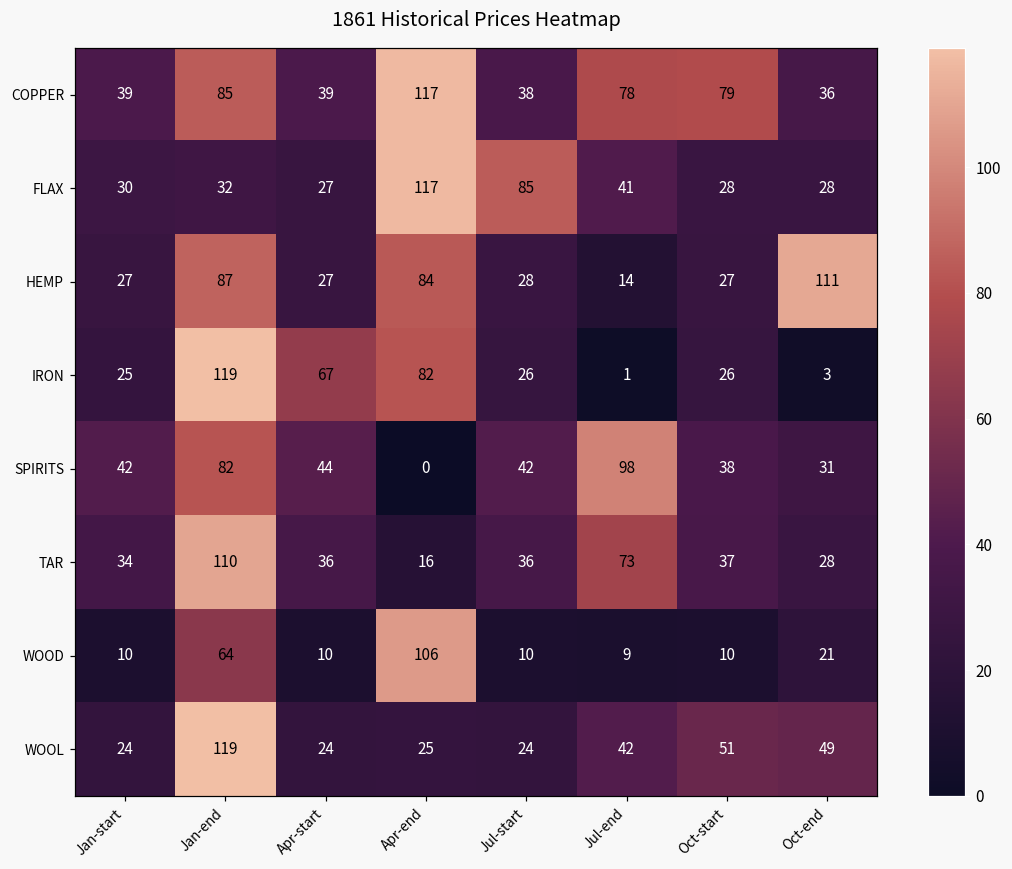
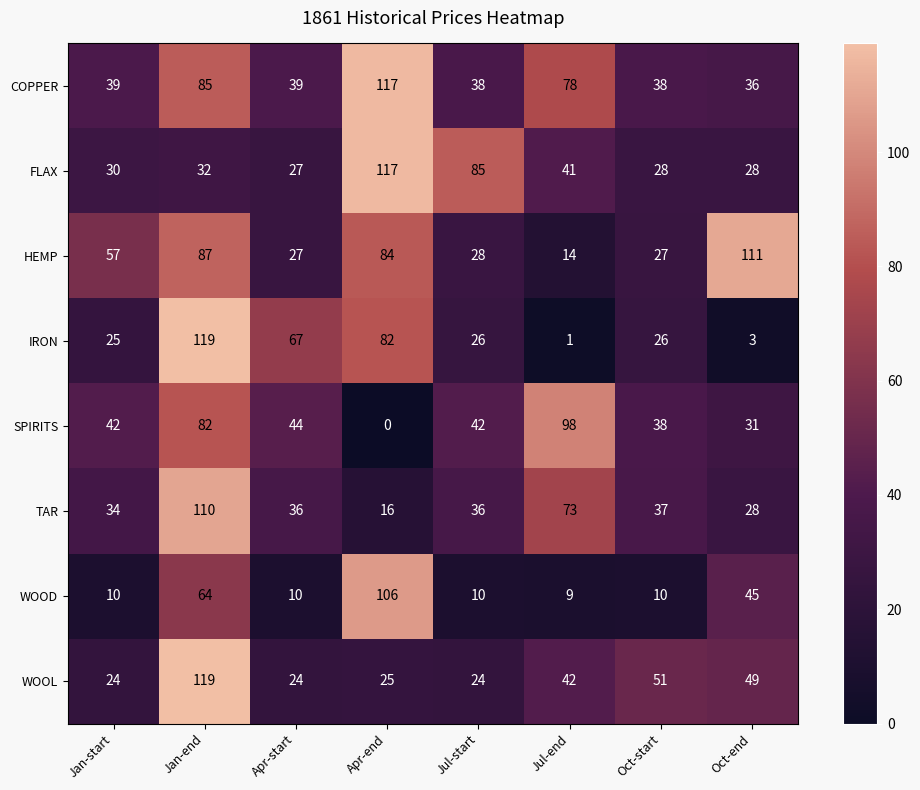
COPPER, Oct-start: 79 -> 38
HEMP, Jan-start: 27 -> 57
WOOD, Oct-end: 21 -> 45
